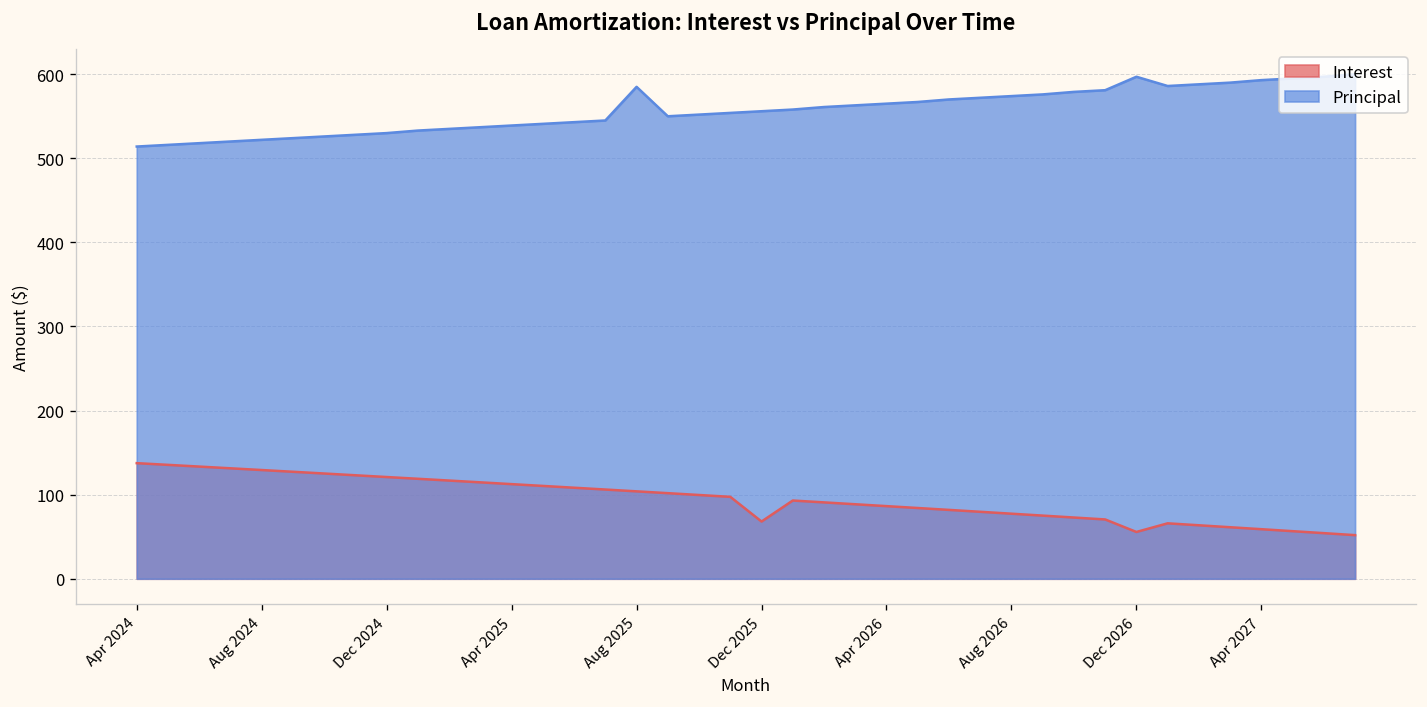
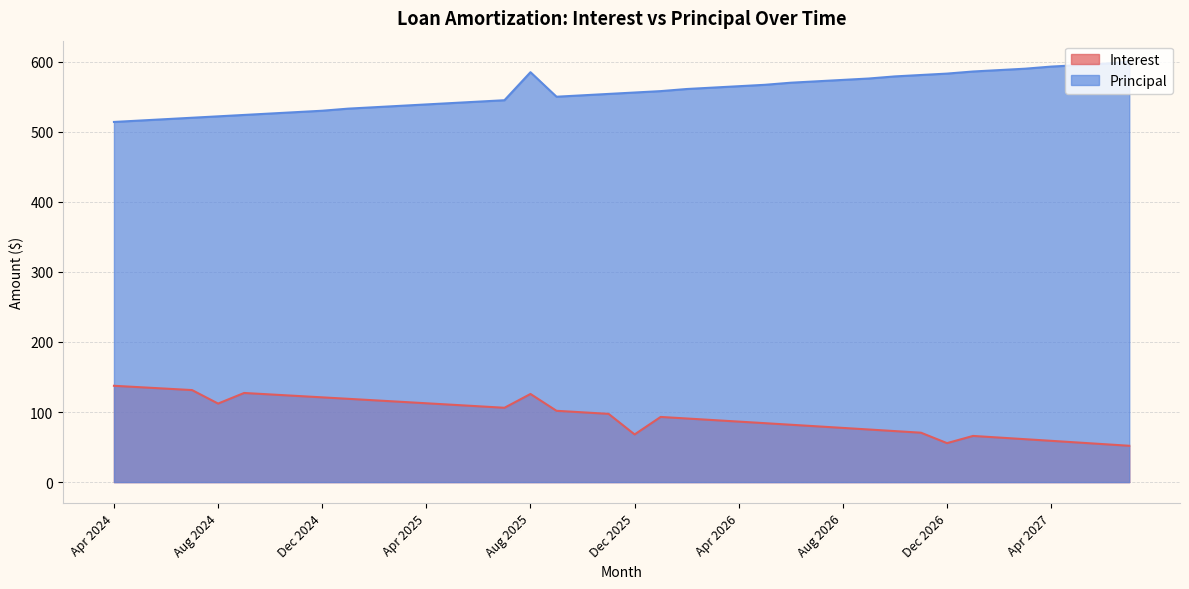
Interest, Aug 2024: 130 -> 110
Interest, Aug 2025: 100 -> 130
Principal, Dec 2026: 600 -> 580
